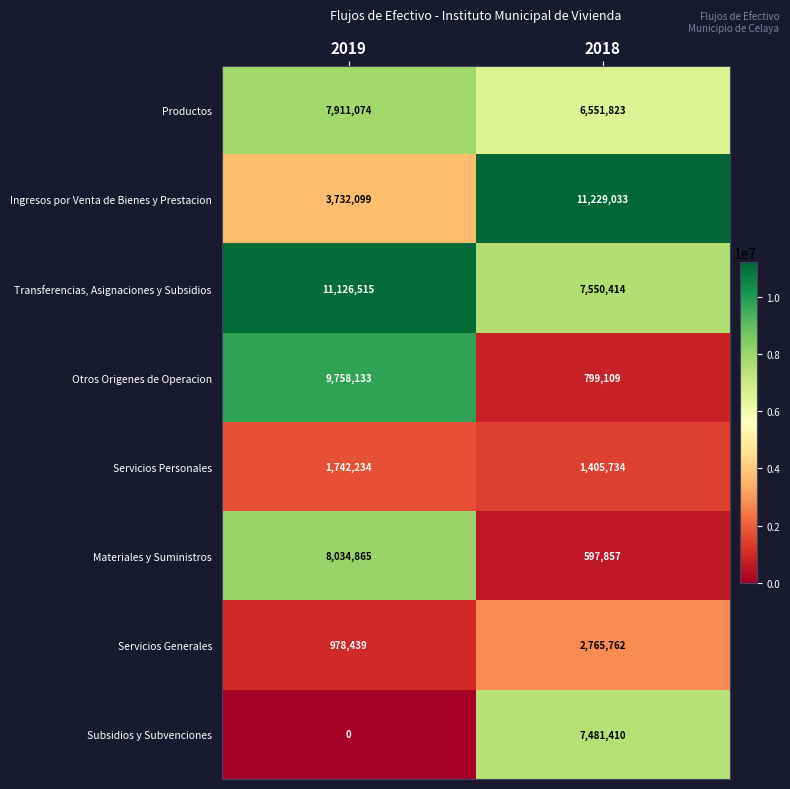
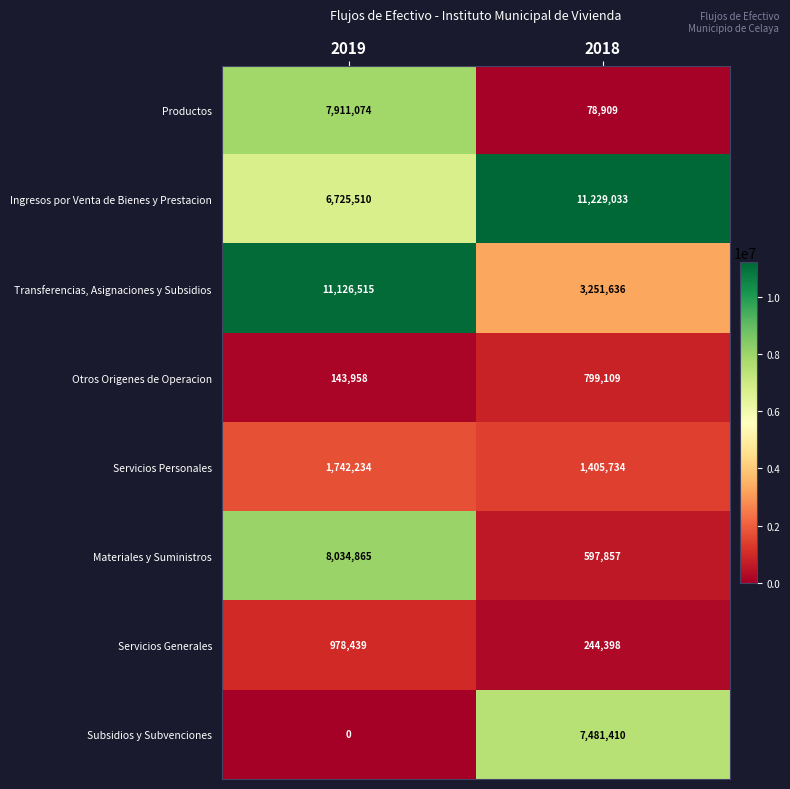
Productos, 2018: 6,551,823 -> 78,909
Ingresos por Venta de Bienes y Prestacion, 2019: 3,732,099 -> 6,725,510
Transferencias, Asignaciones y Subsidios, 2018: 7,550,414 -> 3,251,636
Otros Origenes de Operacion, 2019: 9,758,133 -> 143,958
Servicios Generales, 2018: 2,765,762 -> 244,398
